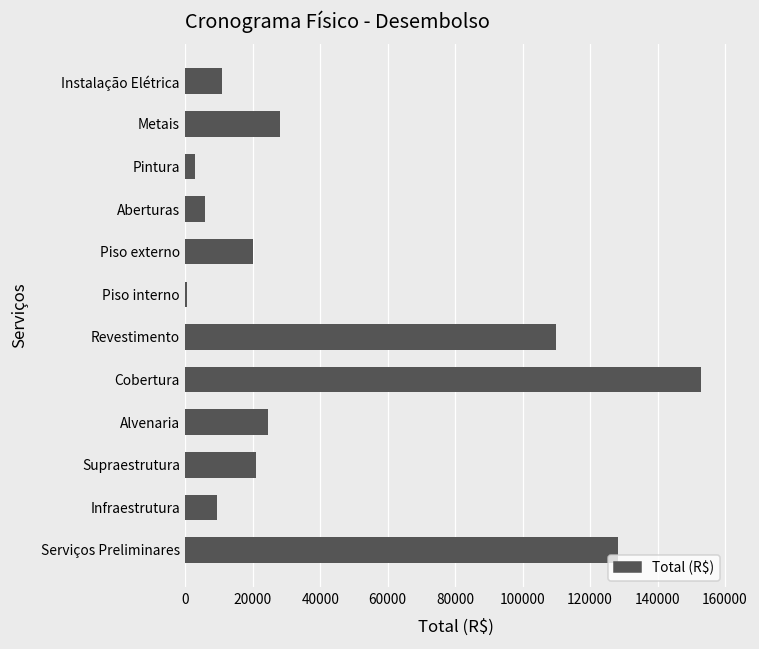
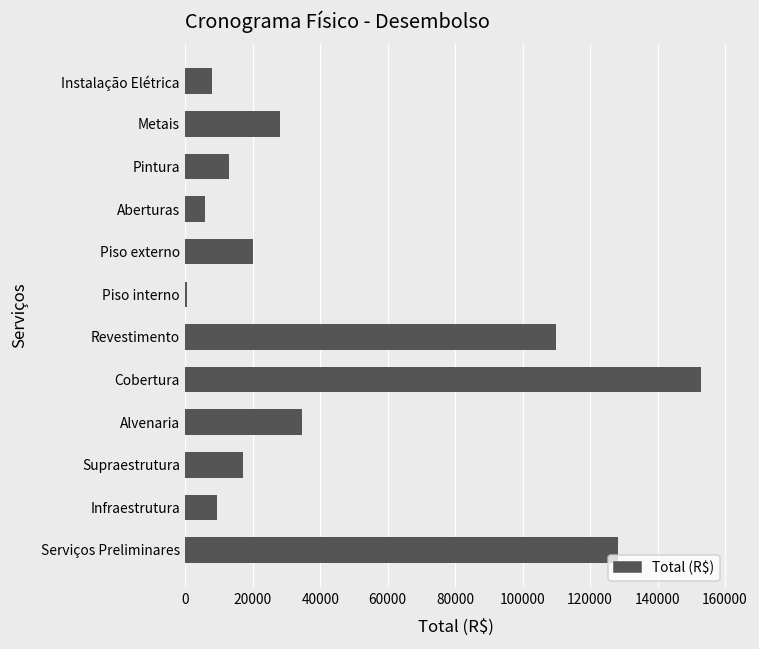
Instalação Elétrica: 11000 -> 8000
Pintura: 3000 -> 13000
Alvenaria: 25000 -> 35000
Supraestrutura: 21000 -> 17000
